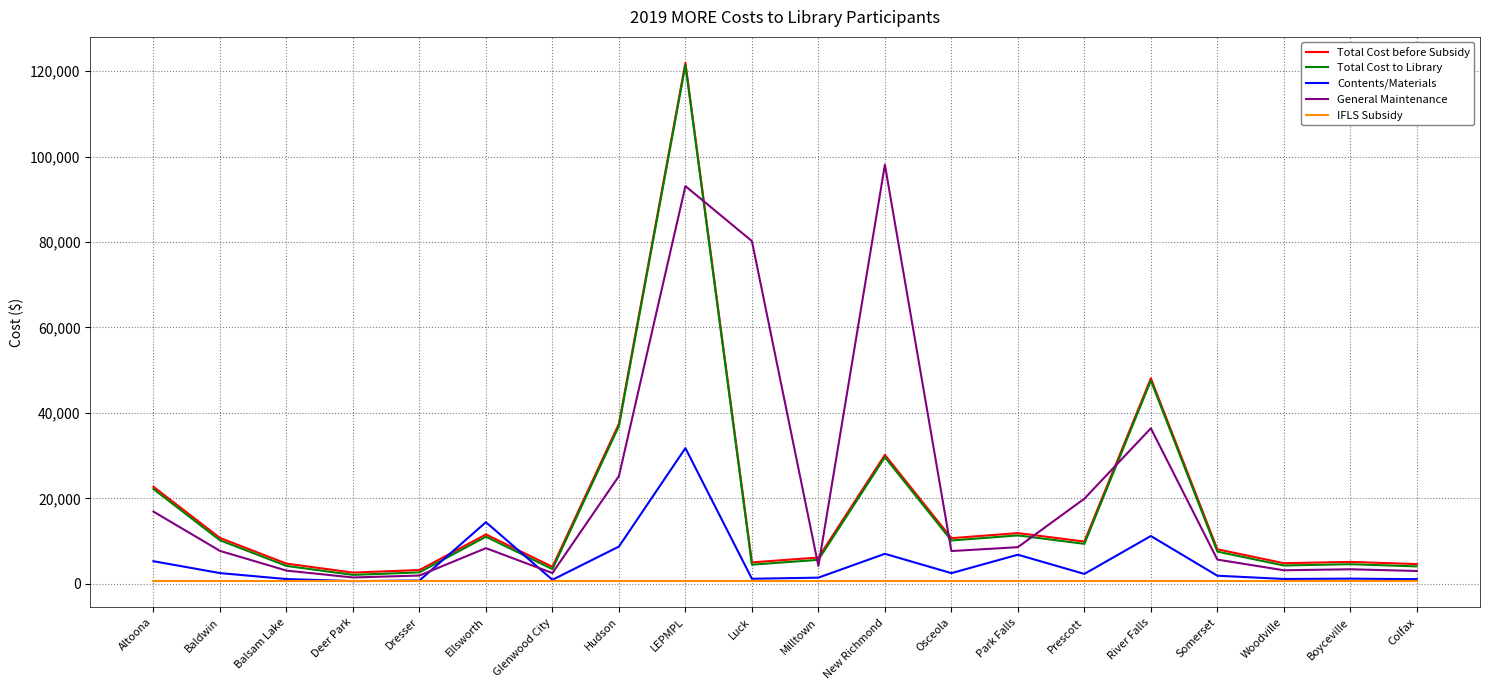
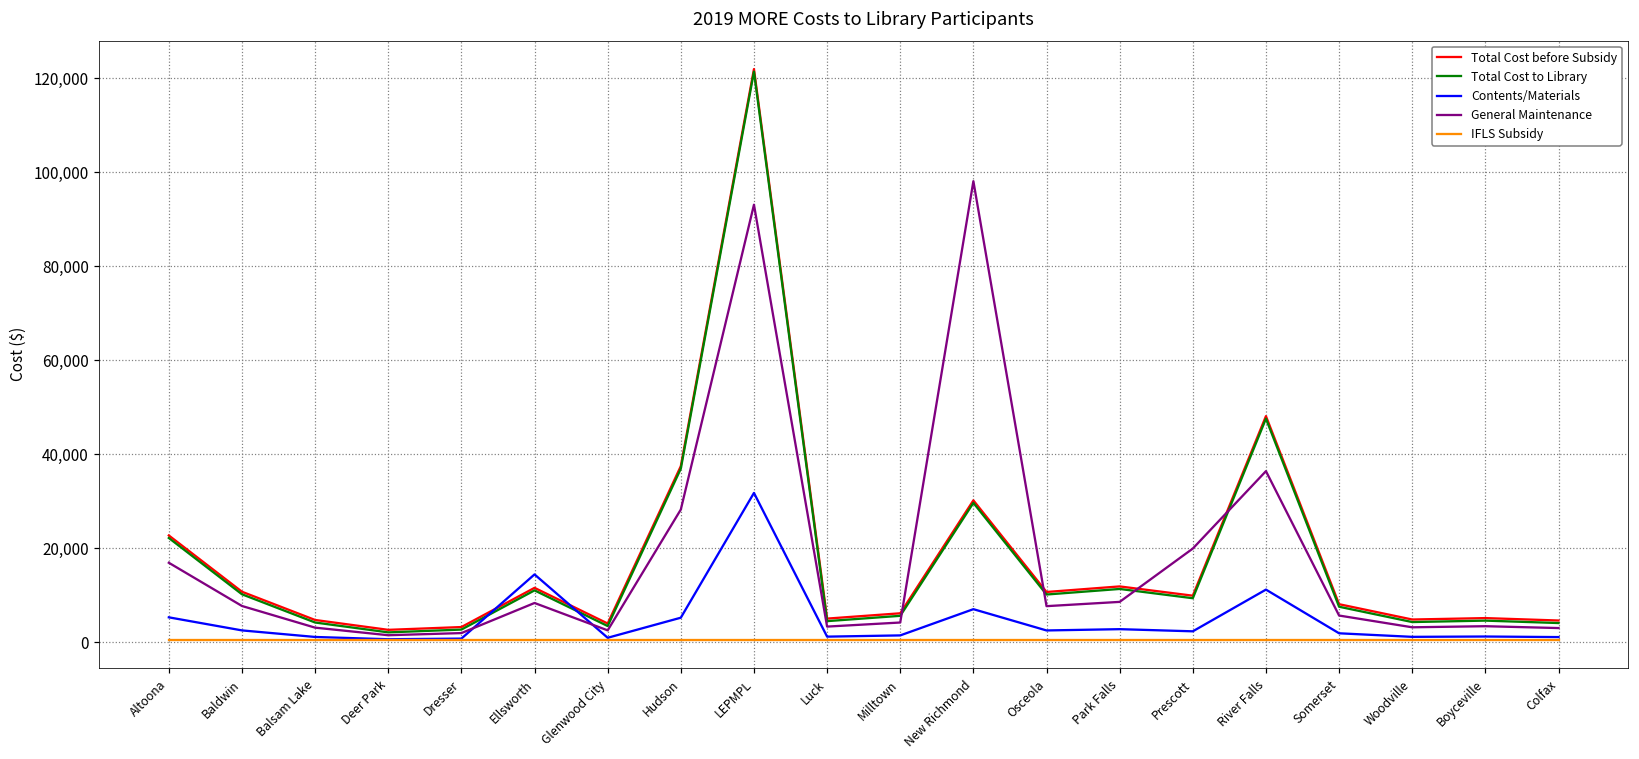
Contents/Materials, Hudson: 9,000 -> 5,000
General Maintenance, Hudson: 25,000 -> 28,000
General Maintenance, Luck: 80,000 -> 3,000
Contents/Materials, Park Falls: 7,000 -> 3,000
